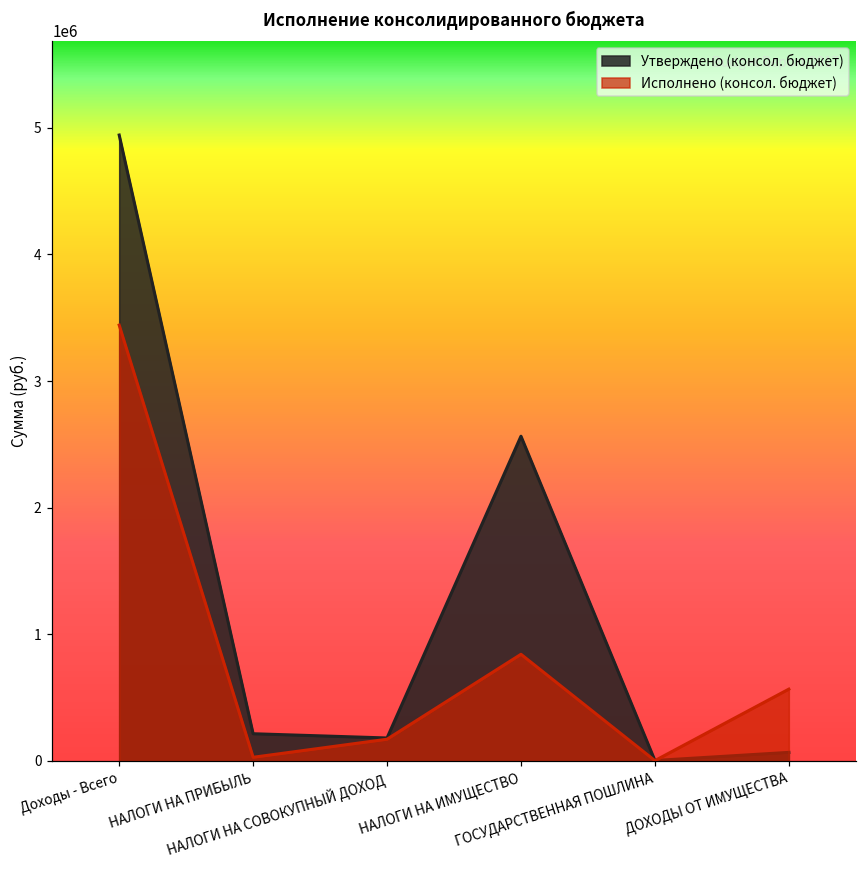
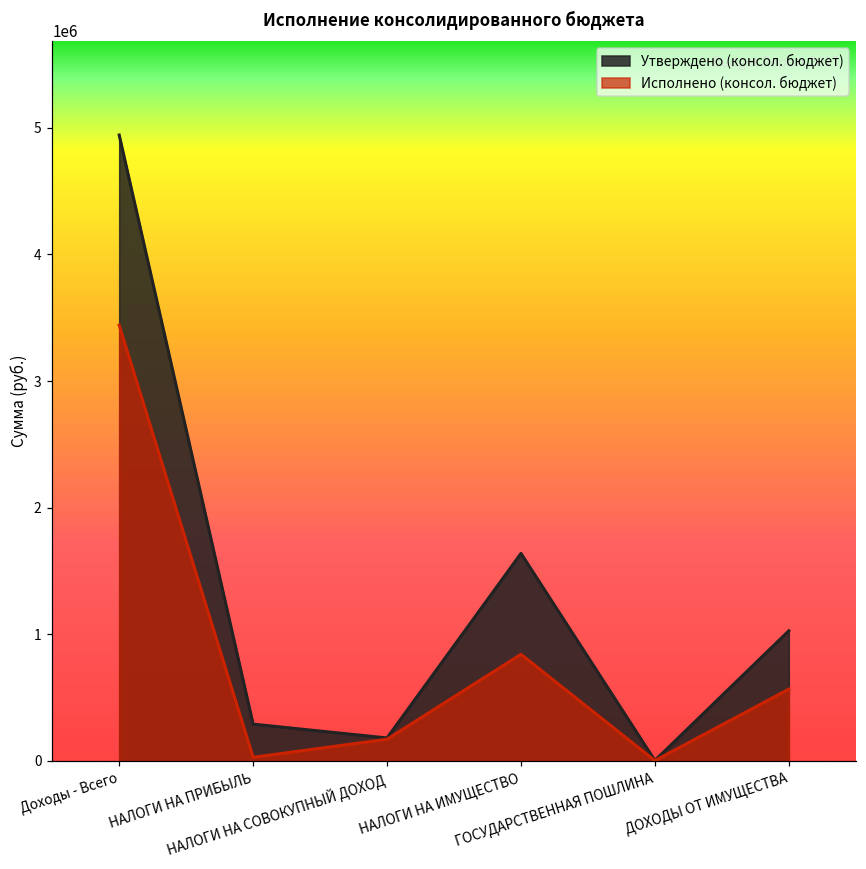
Утверждено (консол. бюджет), НАЛОГИ НА ПРИБЫЛЬ: 210000 -> 290000
Утверждено (консол. бюджет), НАЛОГИ НА ИМУЩЕСТВО: 2560000 -> 1640000
Утверждено (консол. бюджет), ДОХОДЫ ОТ ИМУЩЕСТВА: 70000 -> 1030000
